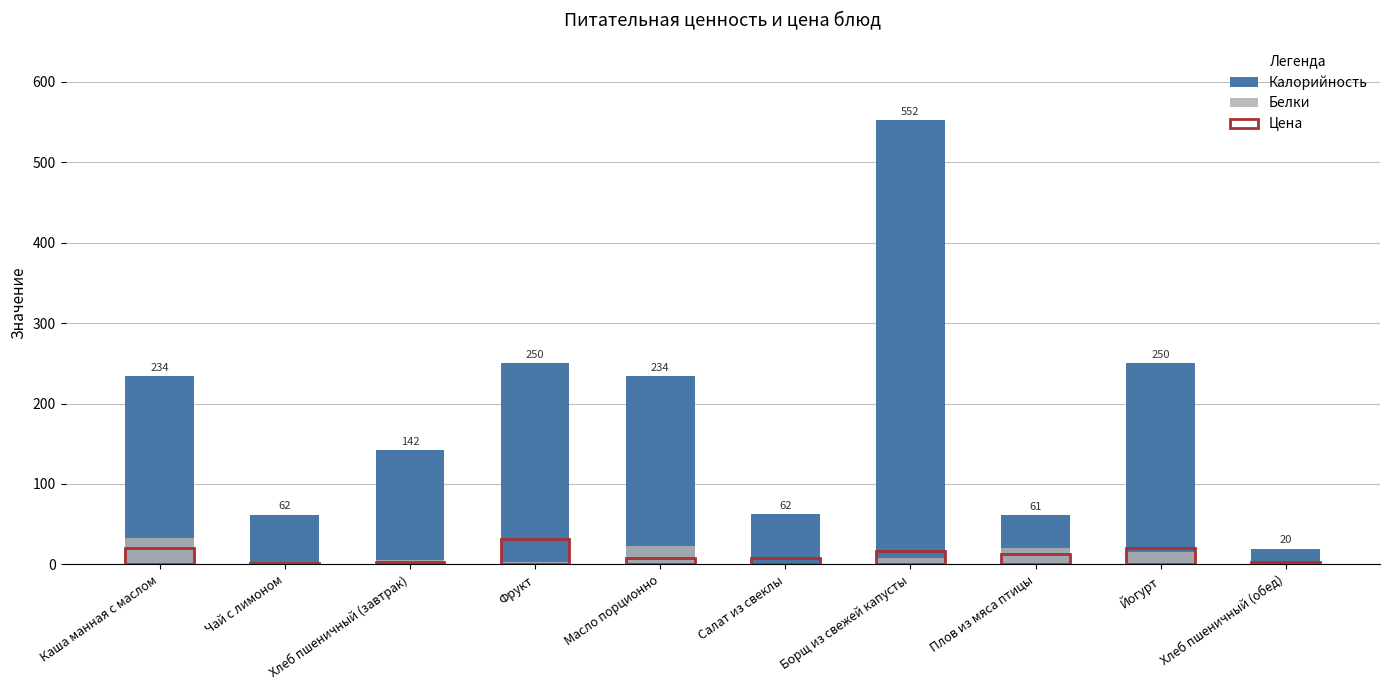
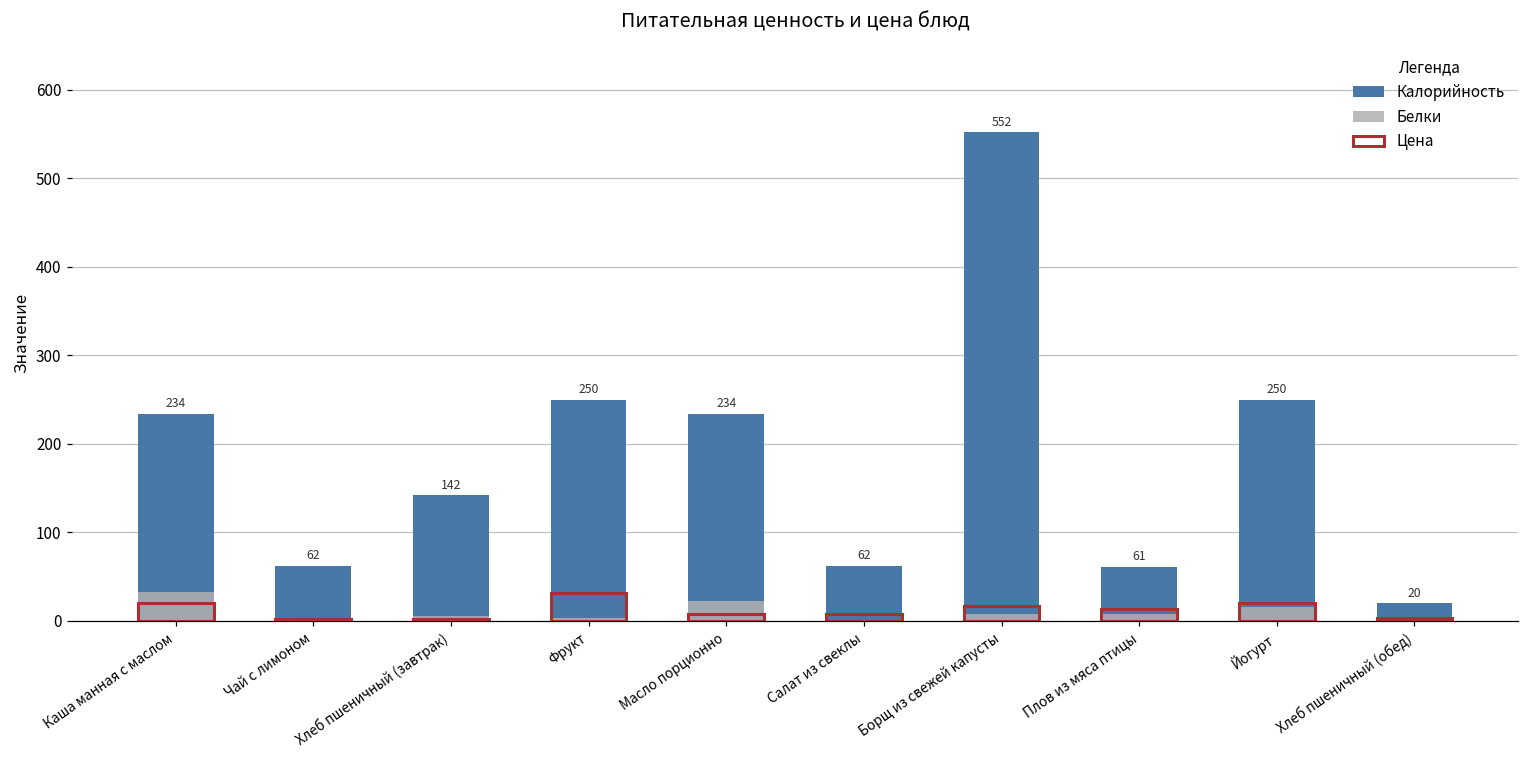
Белки, Плов из мяса птицы: 20 -> 10
